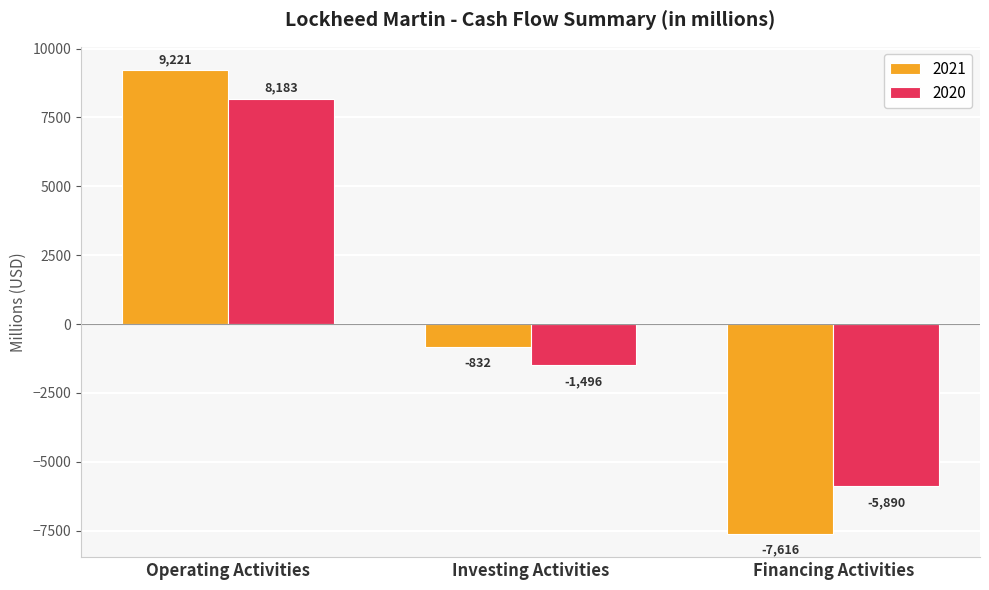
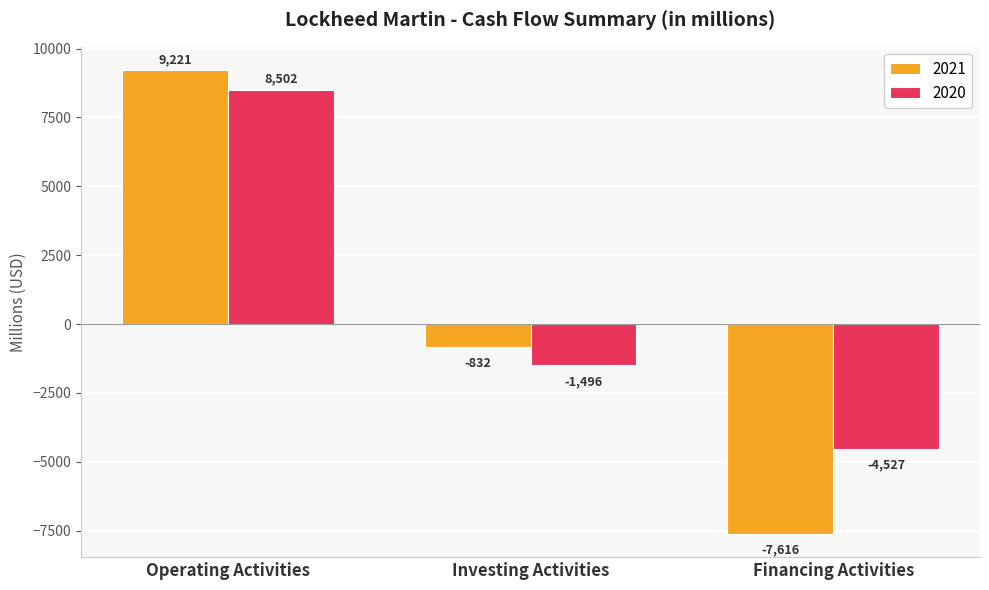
2020, Operating Activities: 8,183 -> 8,502
2020, Financing Activities: -5,890 -> -4,527
